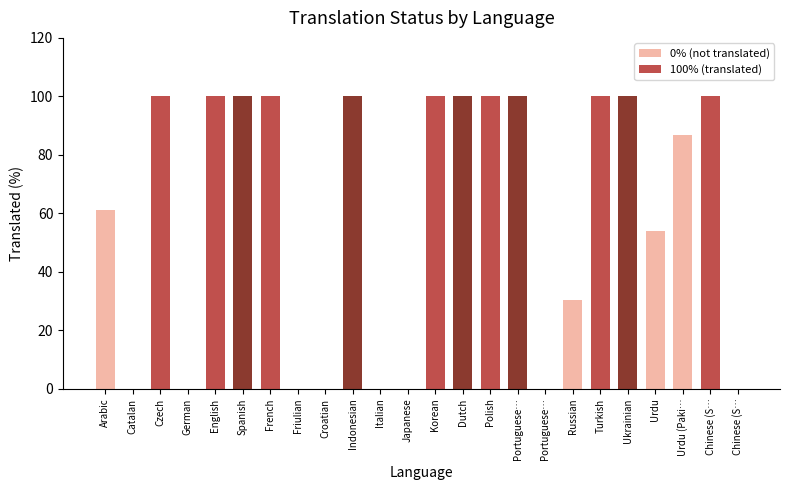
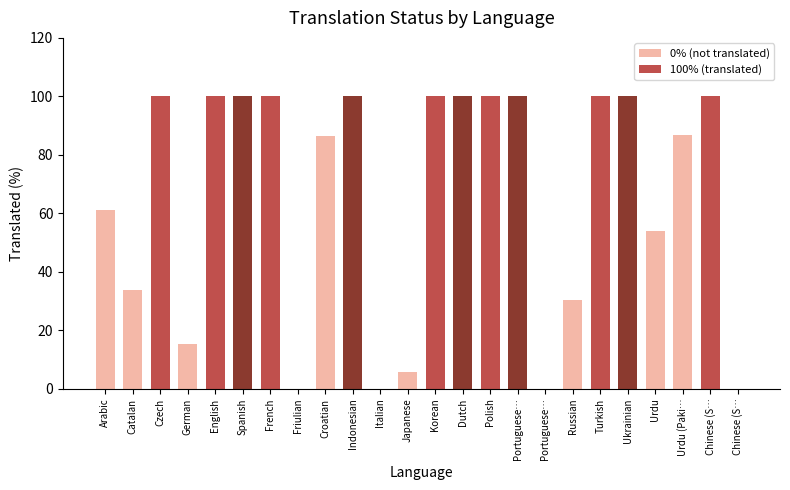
Catalan: 0 -> 34
German: 0 -> 15
Croatian: 0 -> 87
Japanese: 0 -> 6
